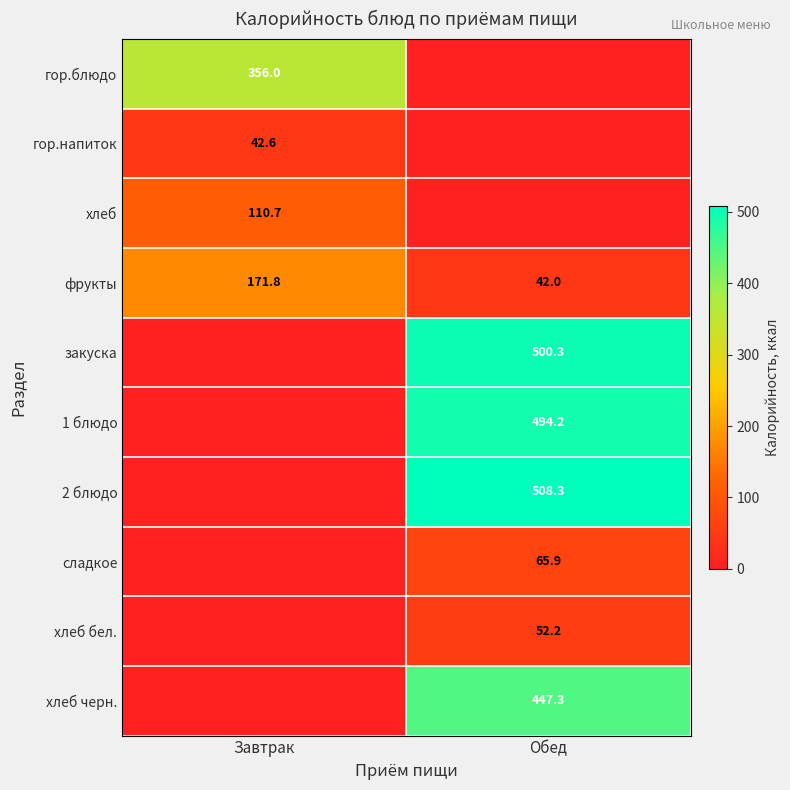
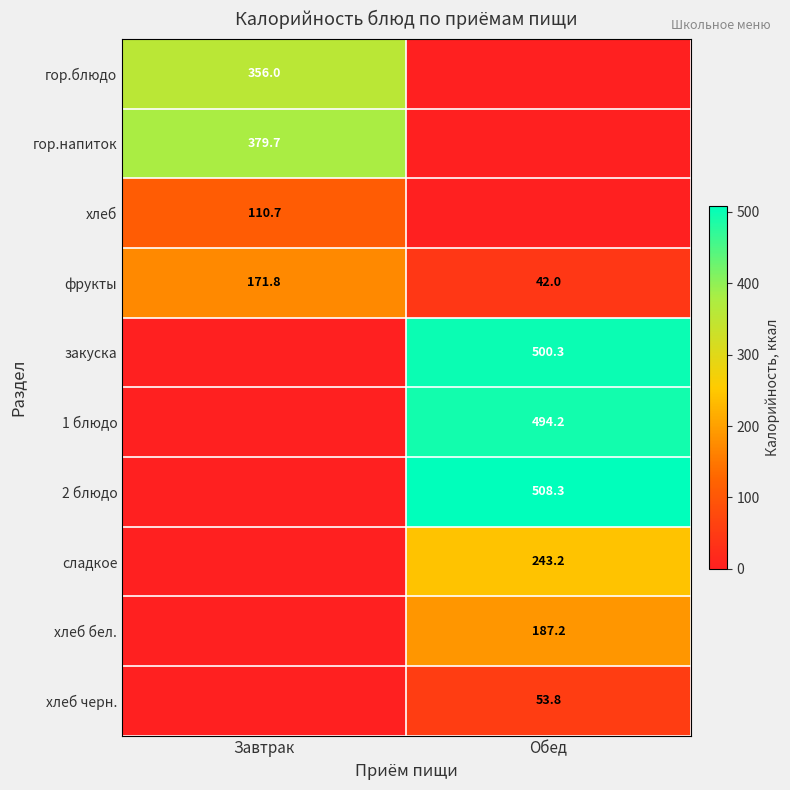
гор.напиток, Завтрак: 42.6 -> 379.7
сладкое, Обед: 65.9 -> 243.2
хлеб бел., Обед: 52.2 -> 187.2
хлеб черн., Обед: 447.3 -> 53.8
